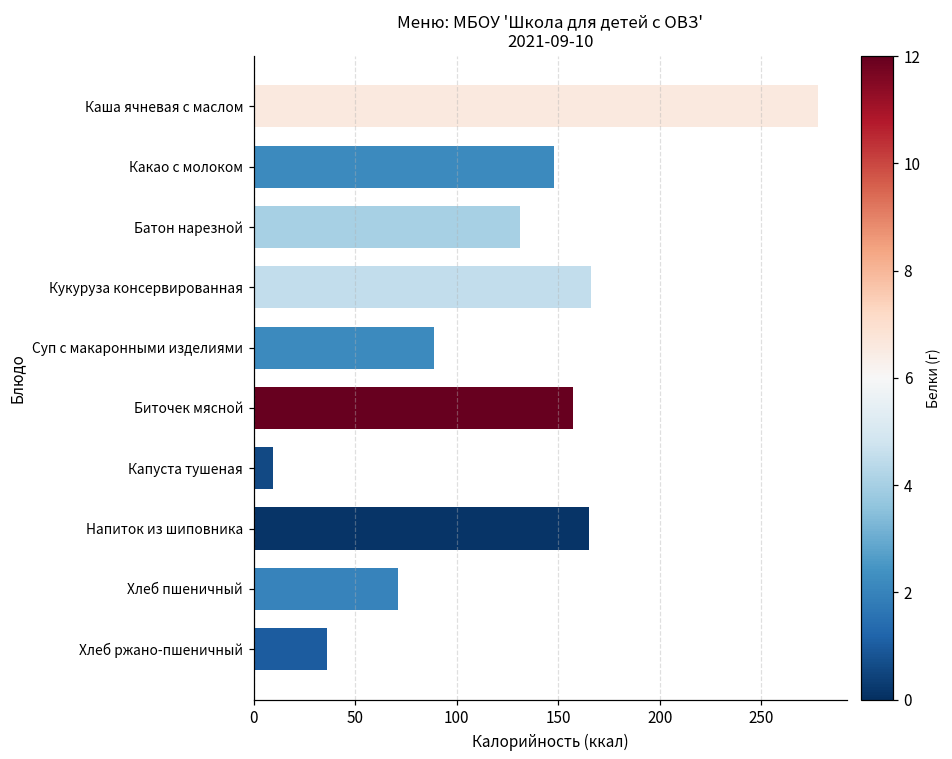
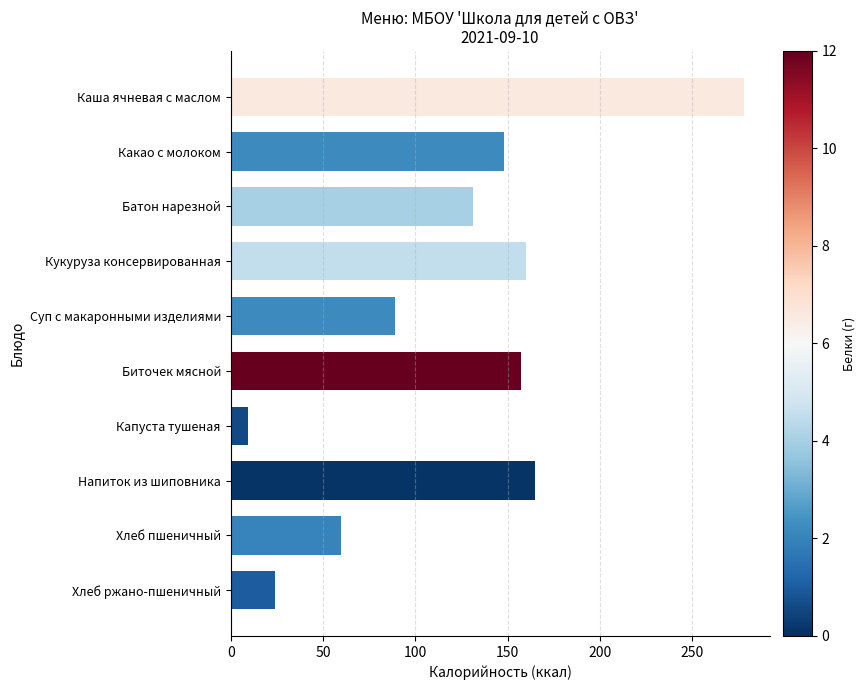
Кукуруза консервированная: 166 -> 160
Хлеб пшеничный: 71 -> 60
Хлеб ржано-пшеничный: 36 -> 24
